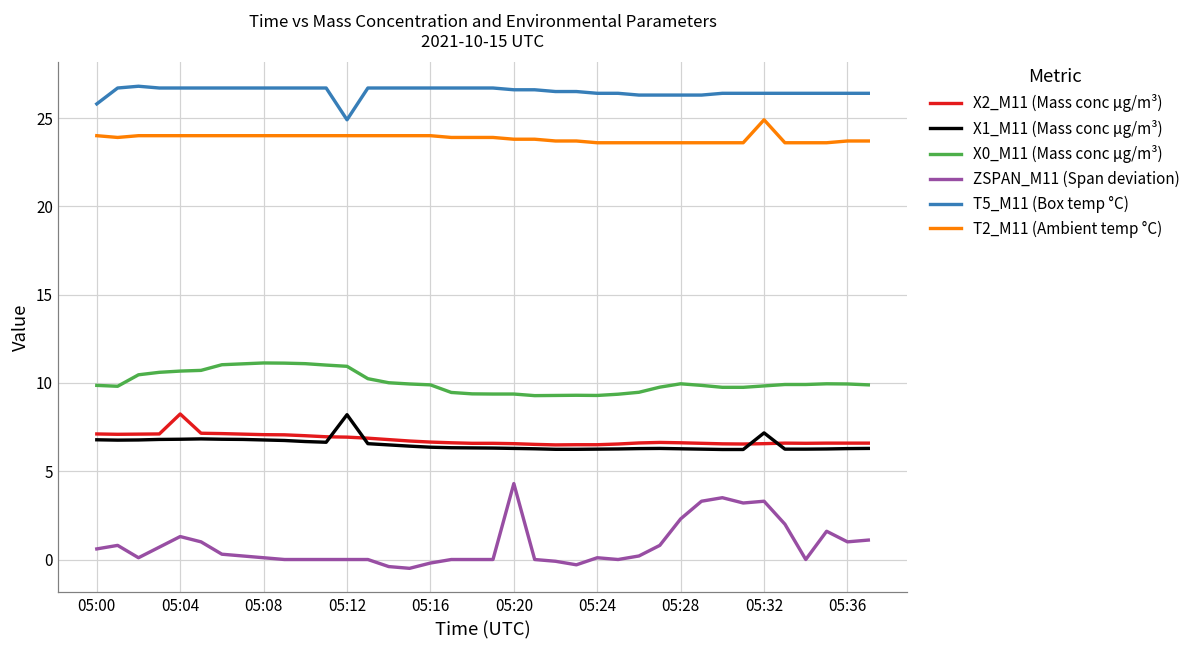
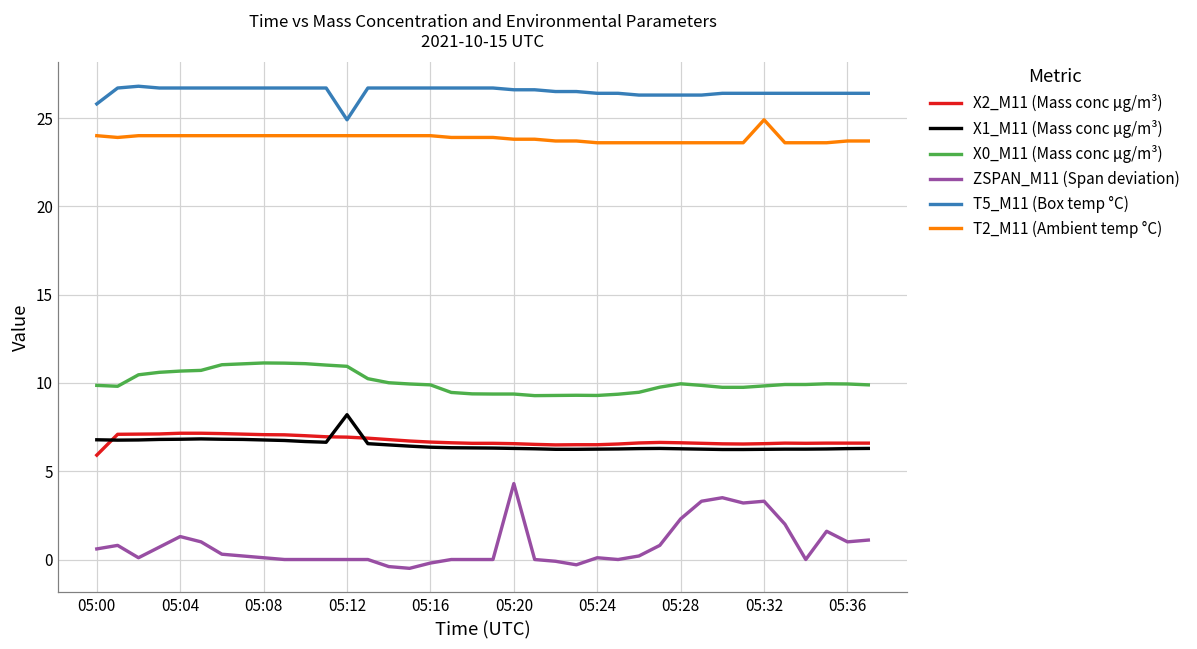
X2_M11 (Mass conc μg/m³), 05:00: 7.1 -> 5.9
X2_M11 (Mass conc μg/m³), 05:04: 8.2 -> 7.2
X1_M11 (Mass conc μg/m³), 05:32: 7.2 -> 6.2
